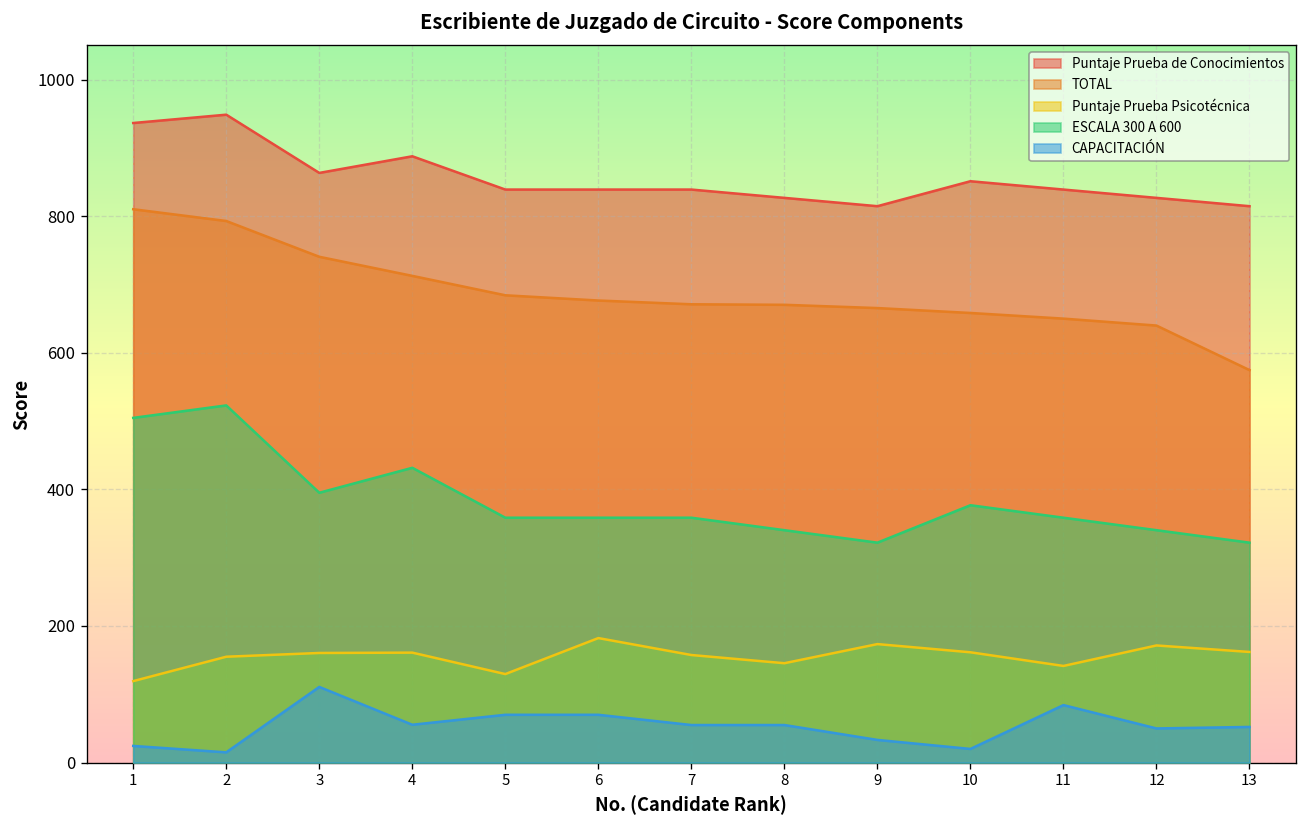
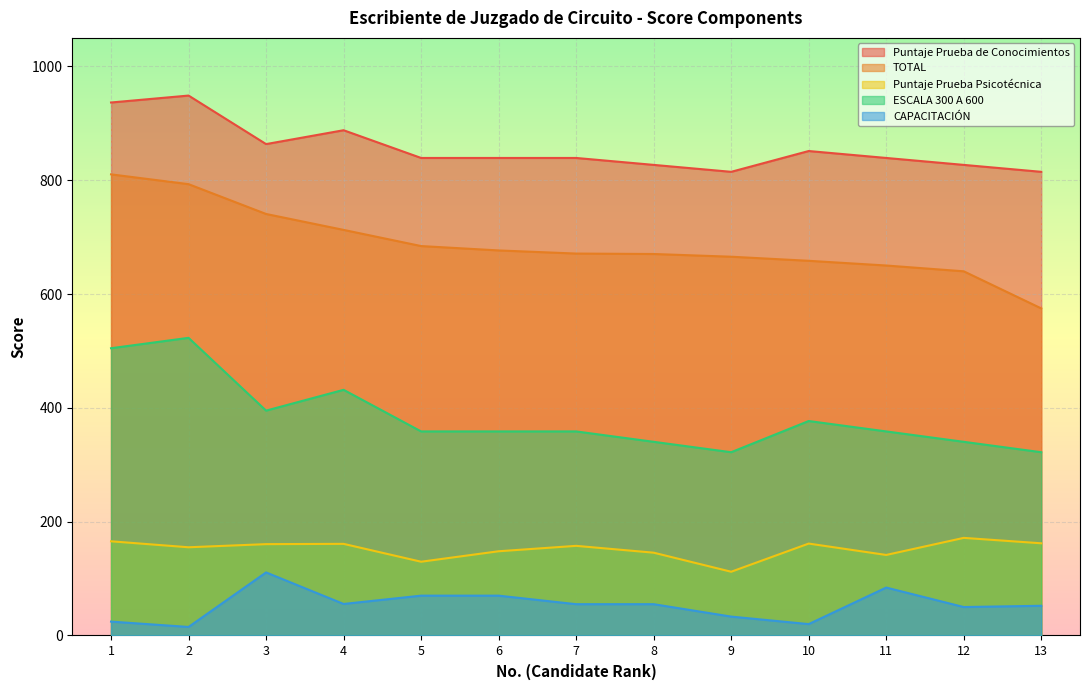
Puntaje Prueba Psicotécnica, 1: 120 -> 170
Puntaje Prueba Psicotécnica, 6: 180 -> 150
Puntaje Prueba Psicotécnica, 9: 170 -> 110
